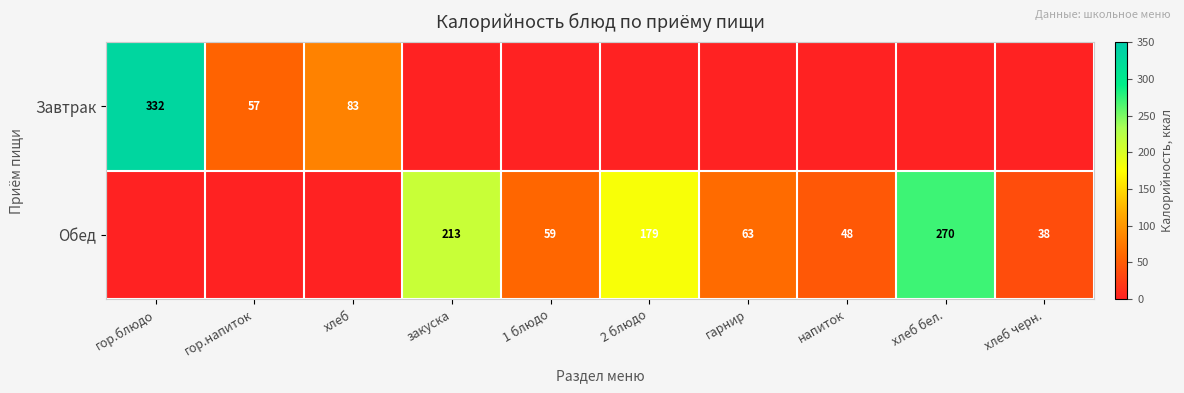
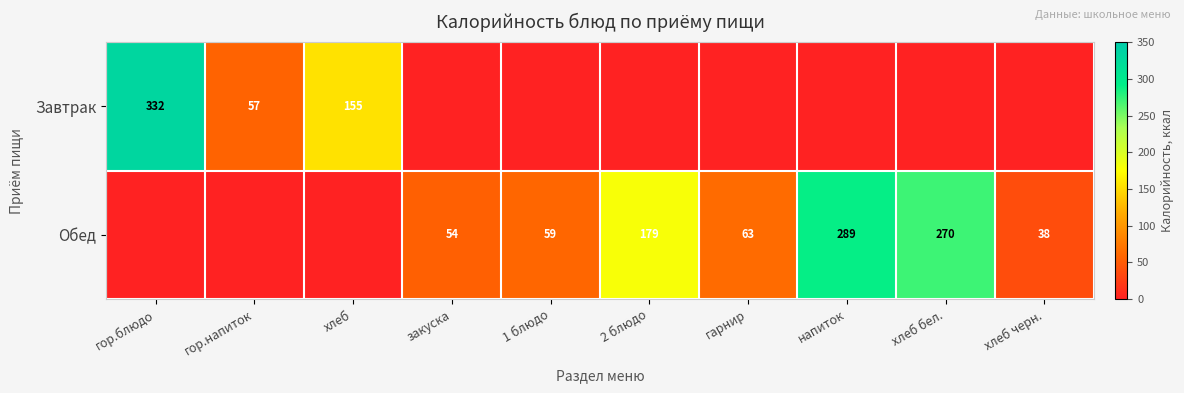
Завтрак, хлеб: 83 -> 155
Обед, закуска: 213 -> 54
Обед, напиток: 48 -> 289
